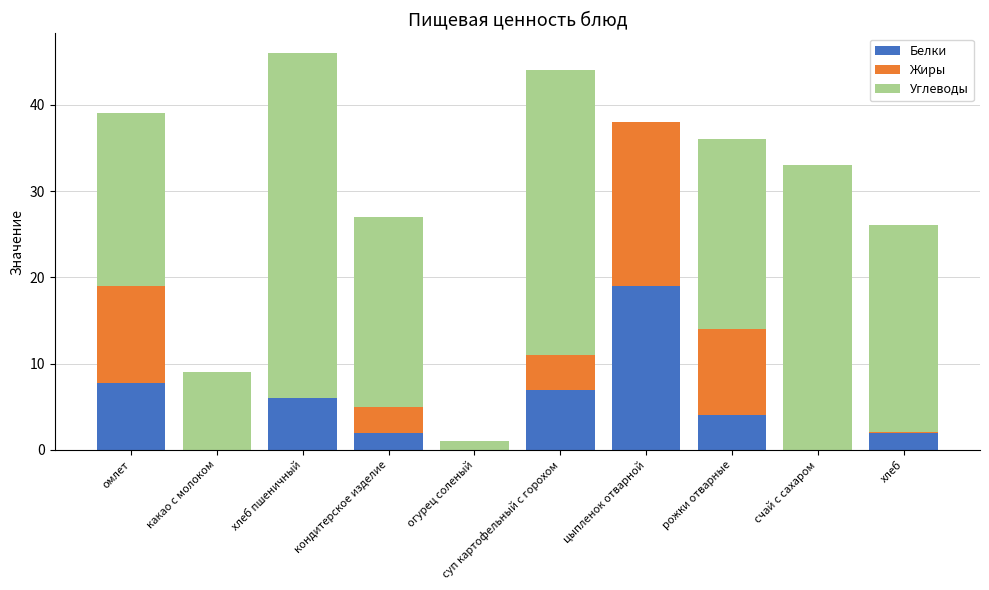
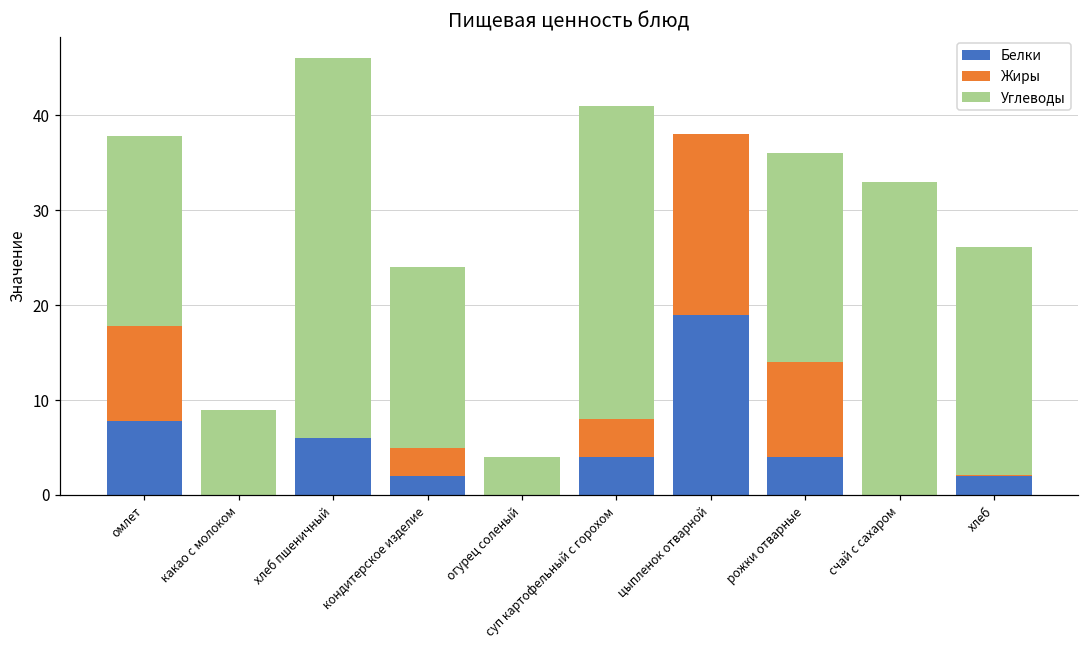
Жиры, омлет: 11 -> 10
Углеводы, кондитерское изделие: 22 -> 19
Углеводы, огурец соленый: 1 -> 4
Белки, суп картофельный с горохом: 7 -> 4
